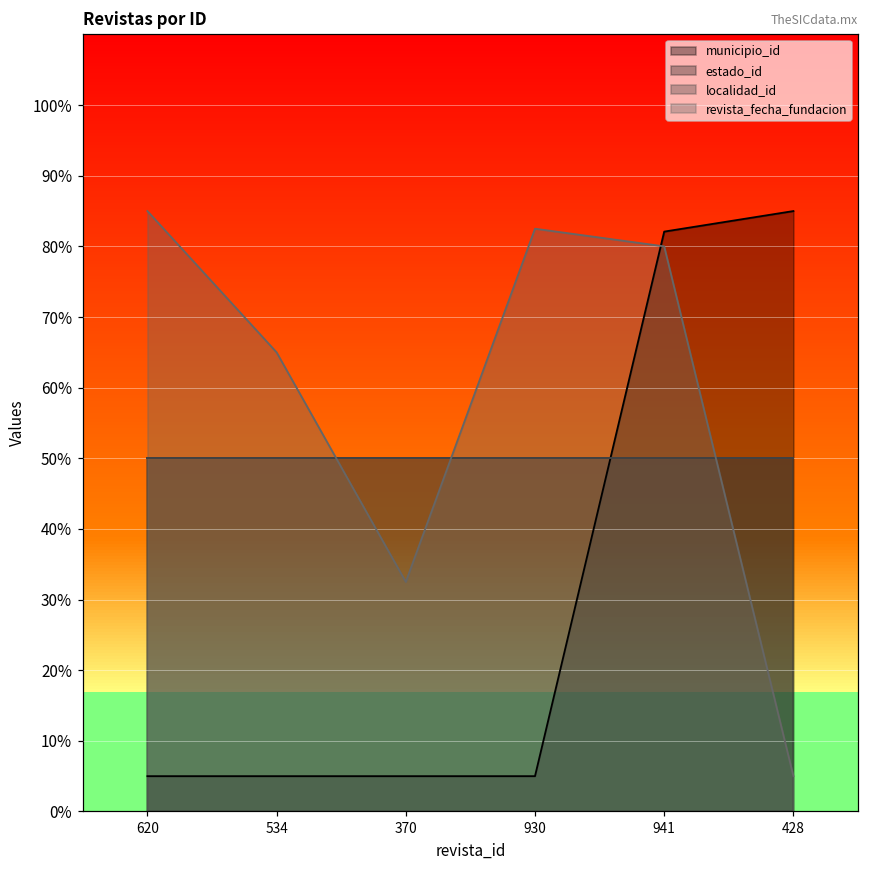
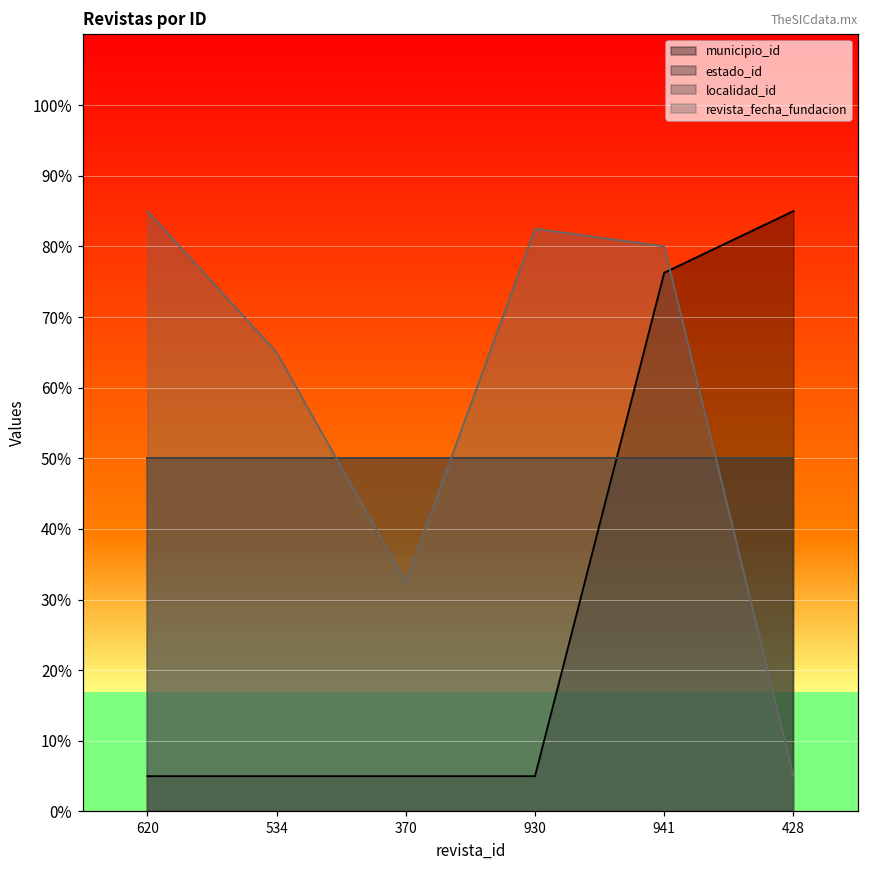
municipio_id, 941: 82% -> 76%
